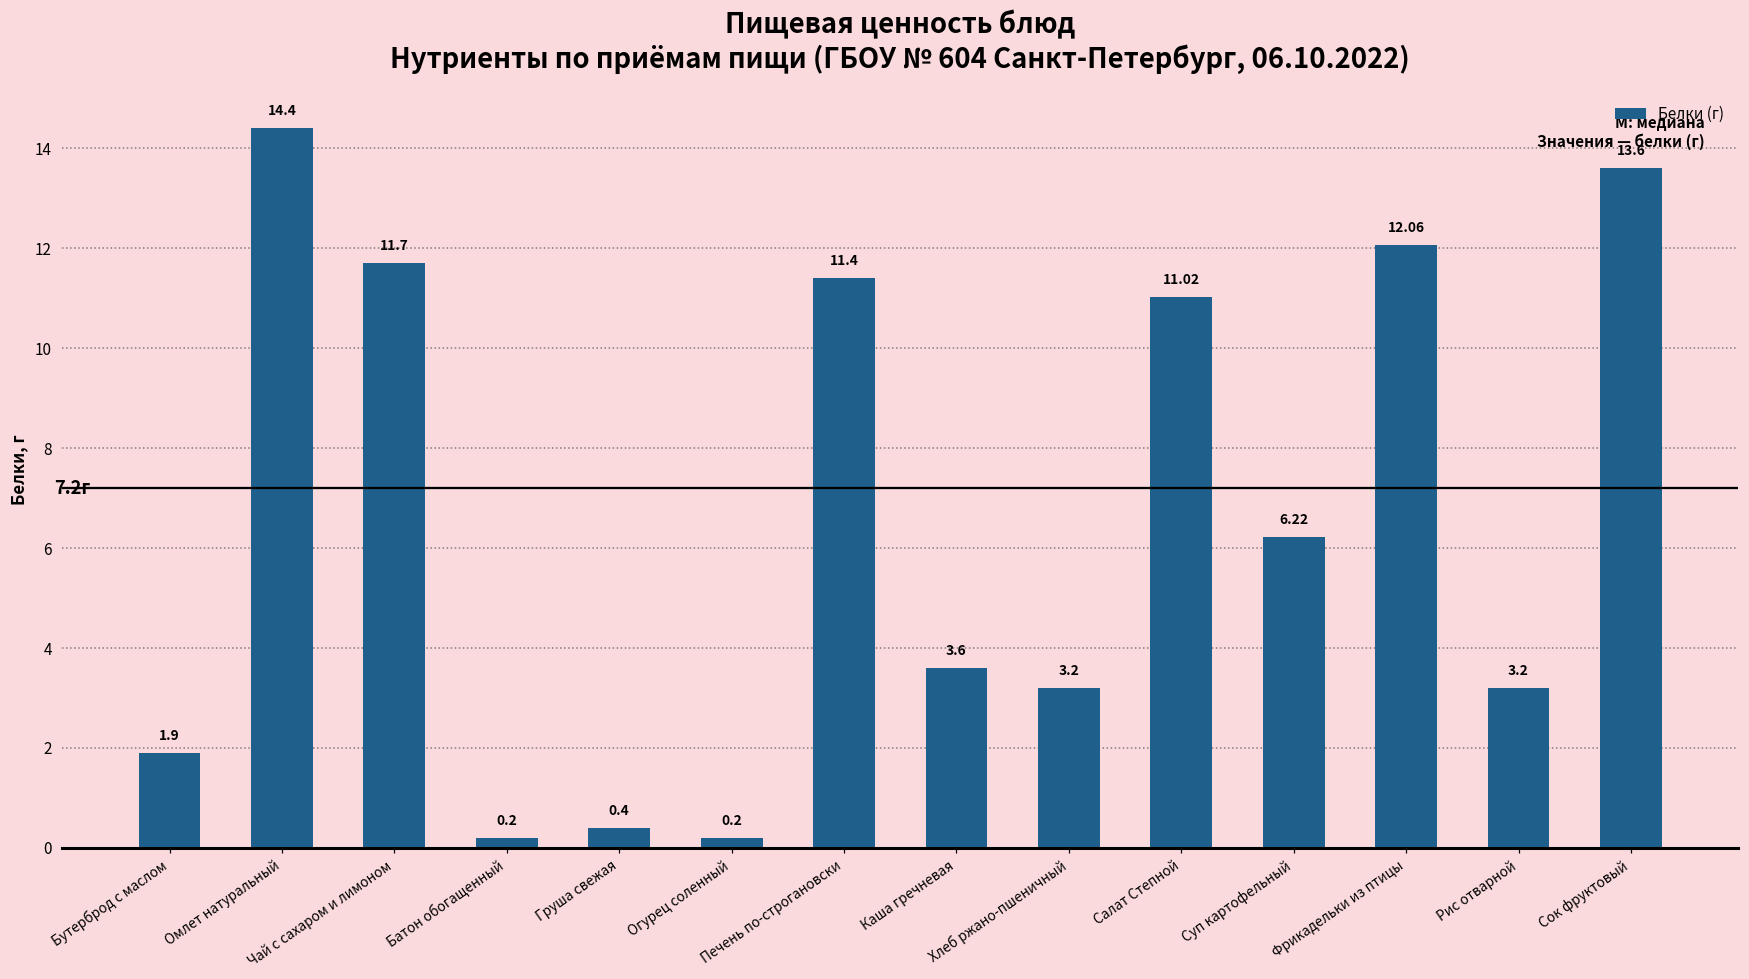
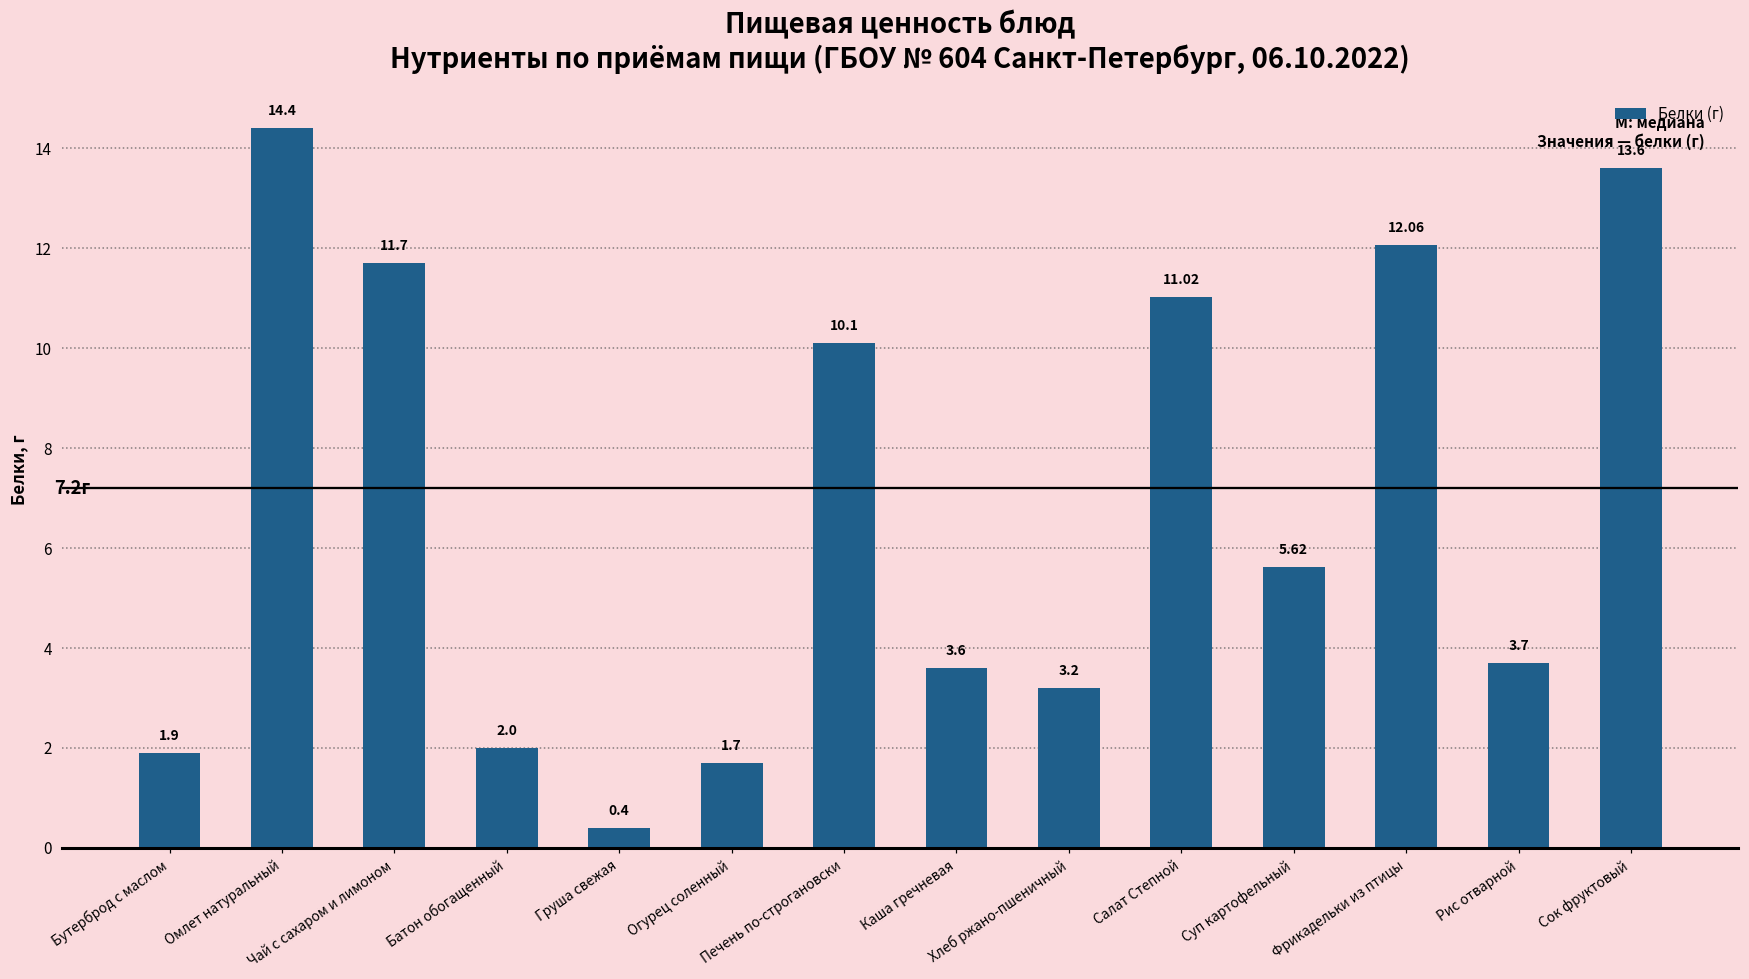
Батон обогащенный: 0.2 -> 2.0
Огурец соленный: 0.2 -> 1.7
Печень по-строгановски: 11.4 -> 10.1
Суп картофельный: 6.22 -> 5.62
Рис отварной: 3.2 -> 3.7
